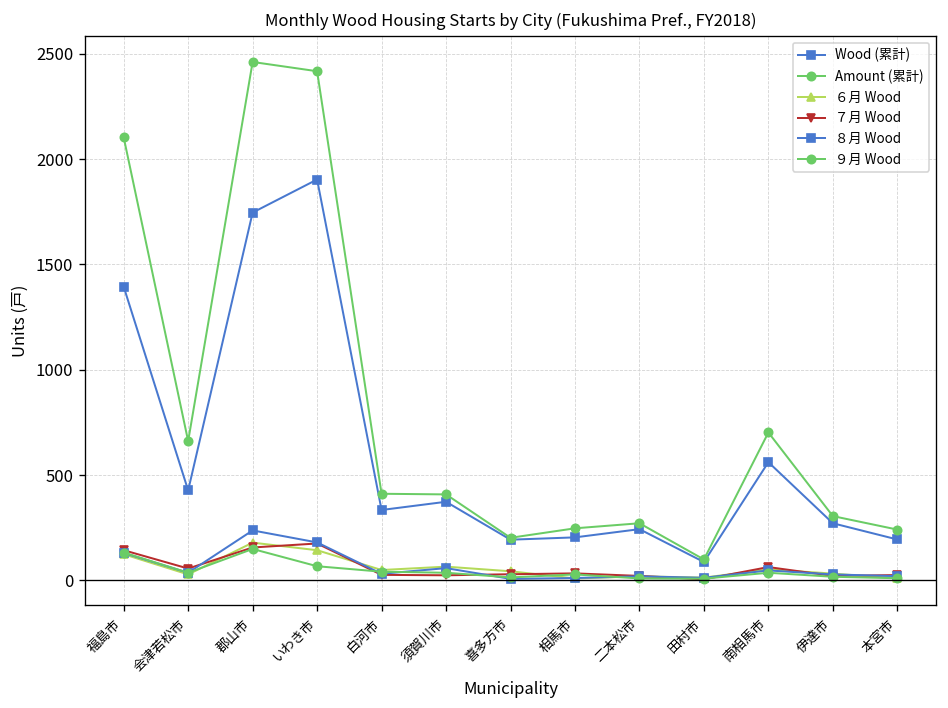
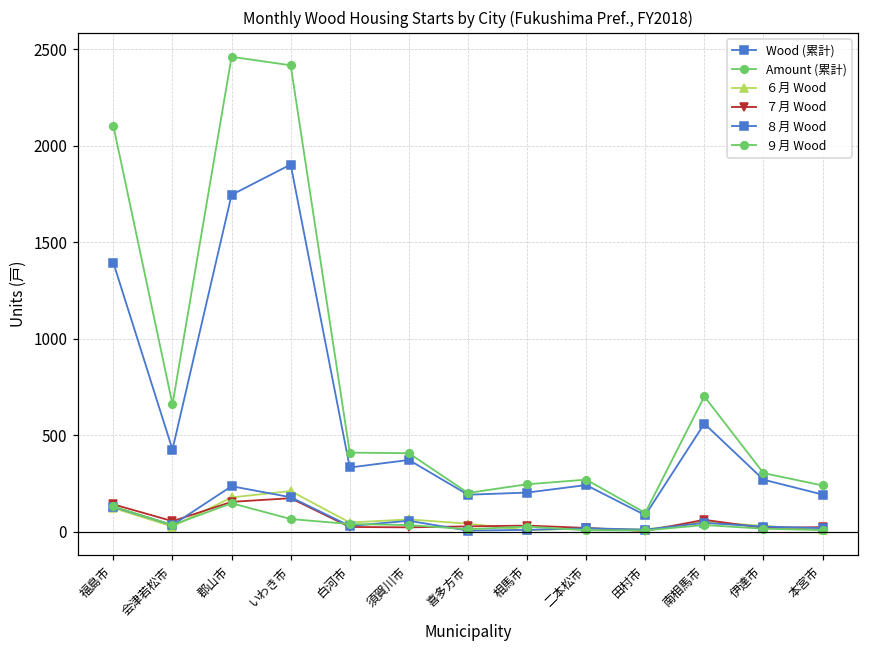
６月 Wood, いわき市: 140 -> 210
